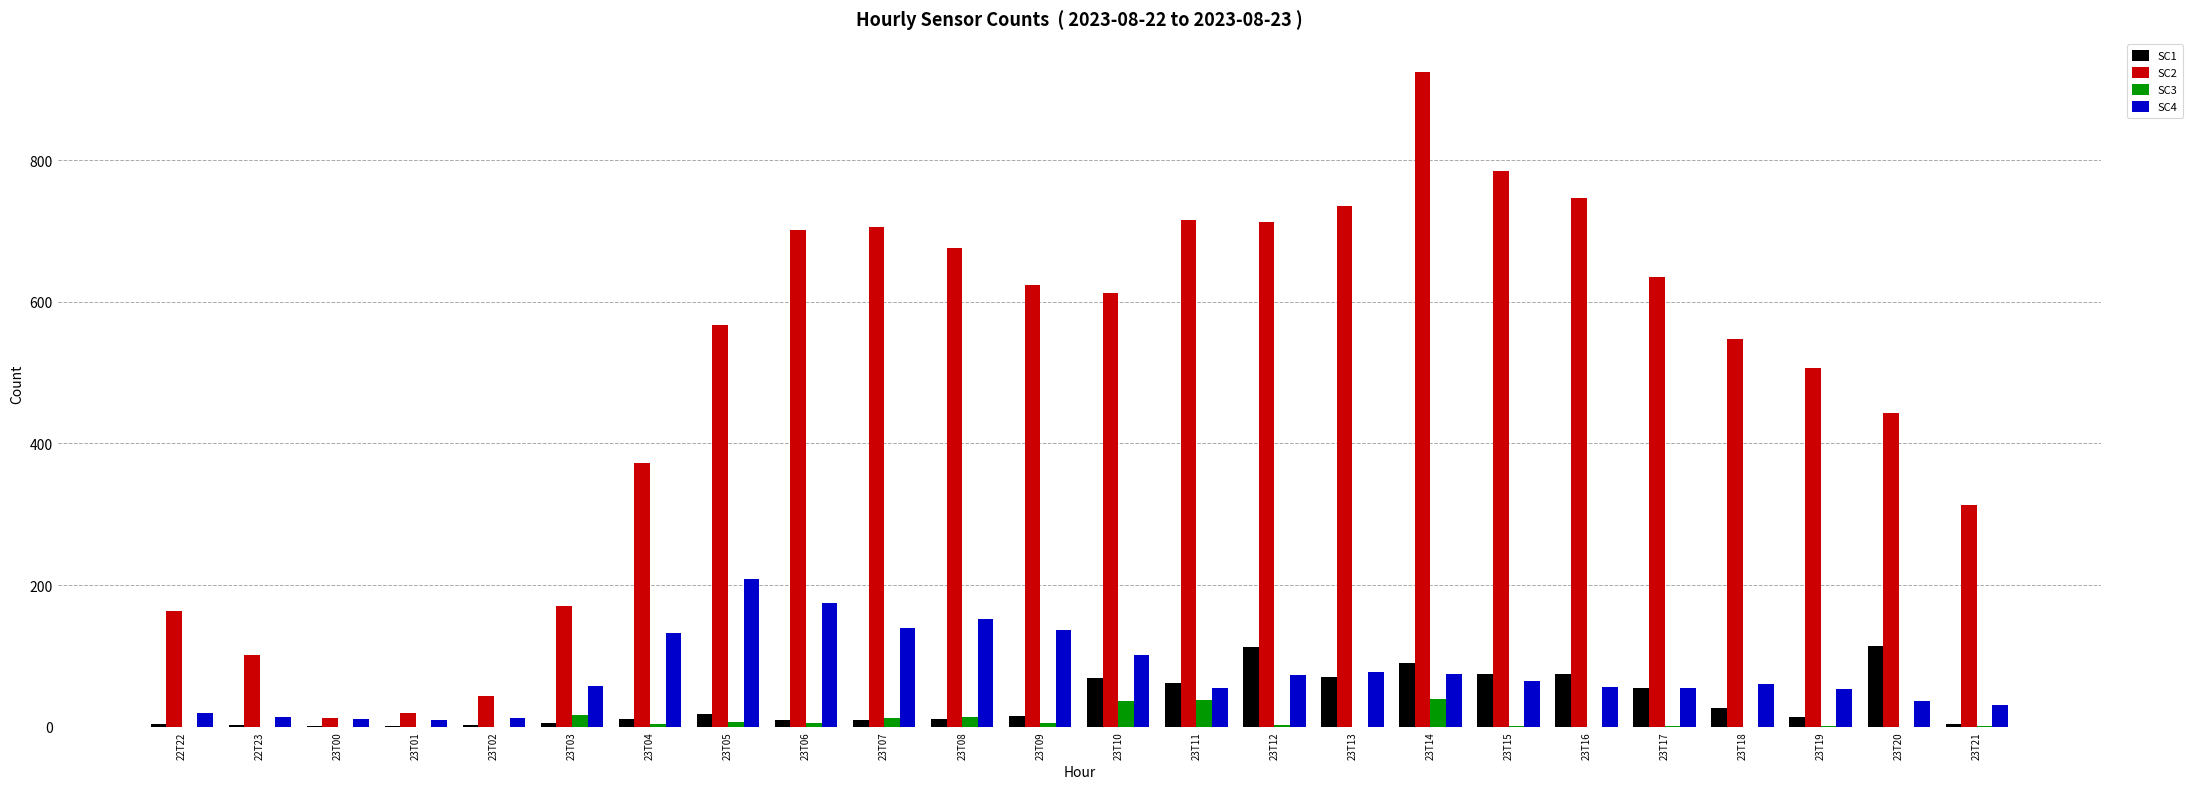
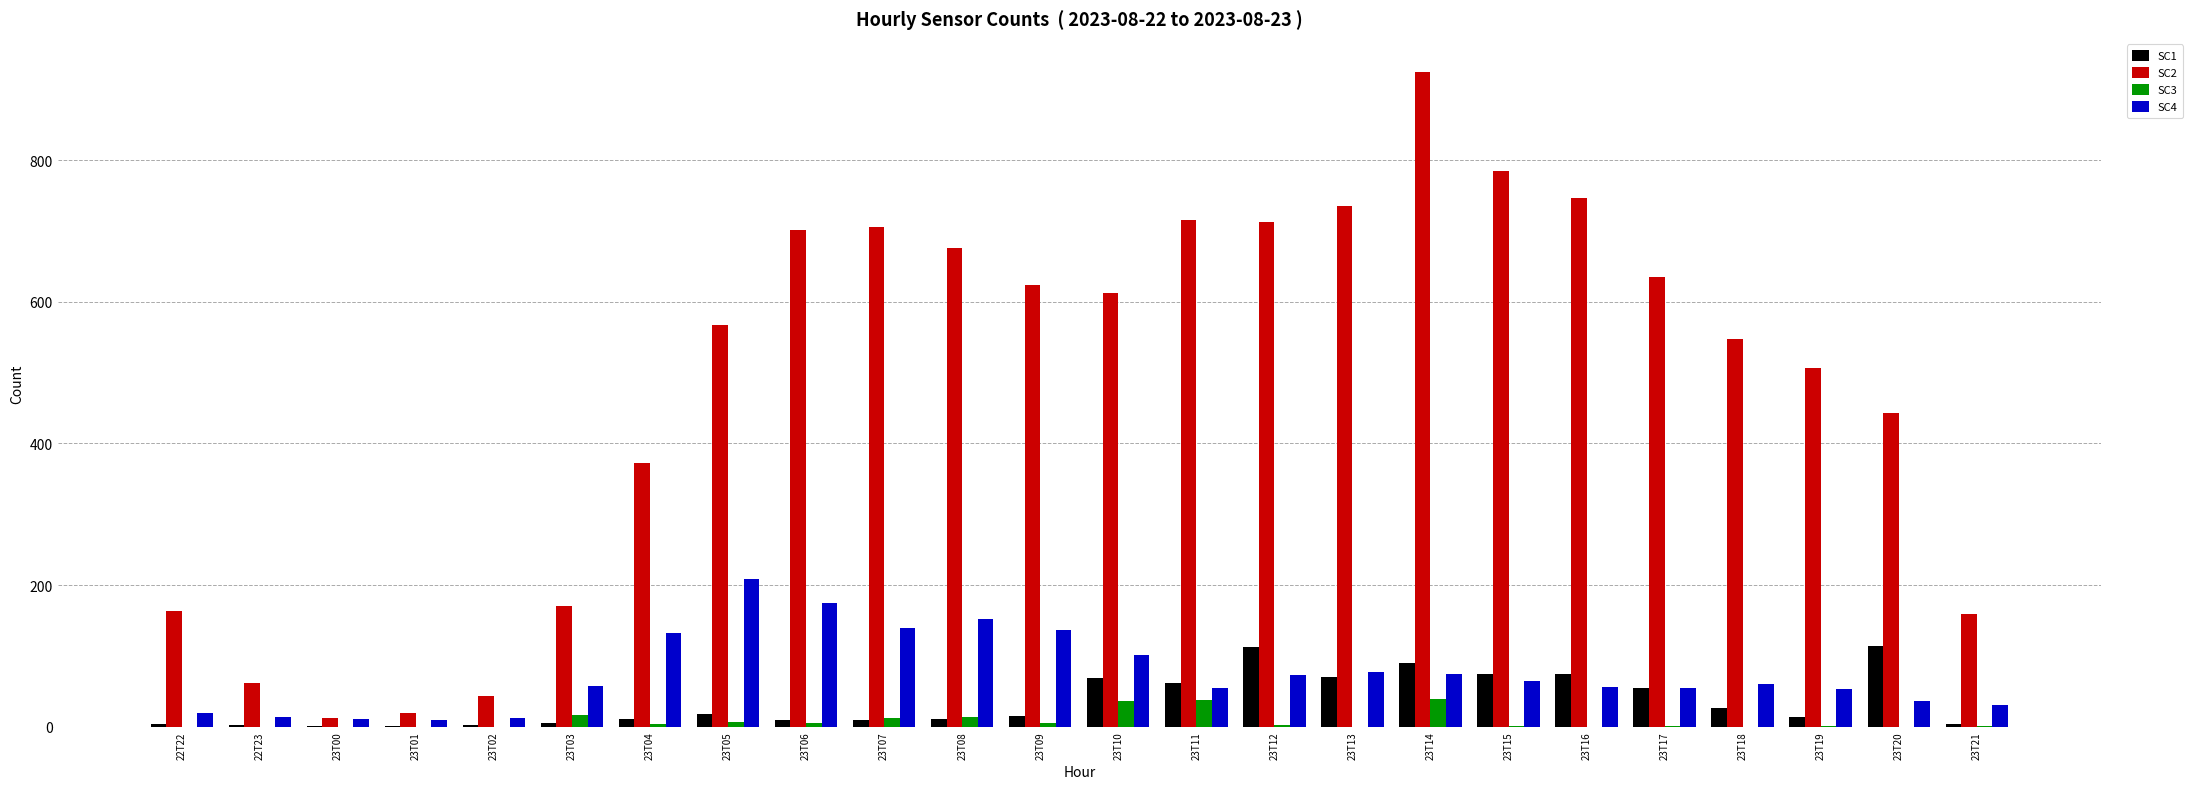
SC2, 22T23: 100 -> 60
SC2, 23T21: 310 -> 160
